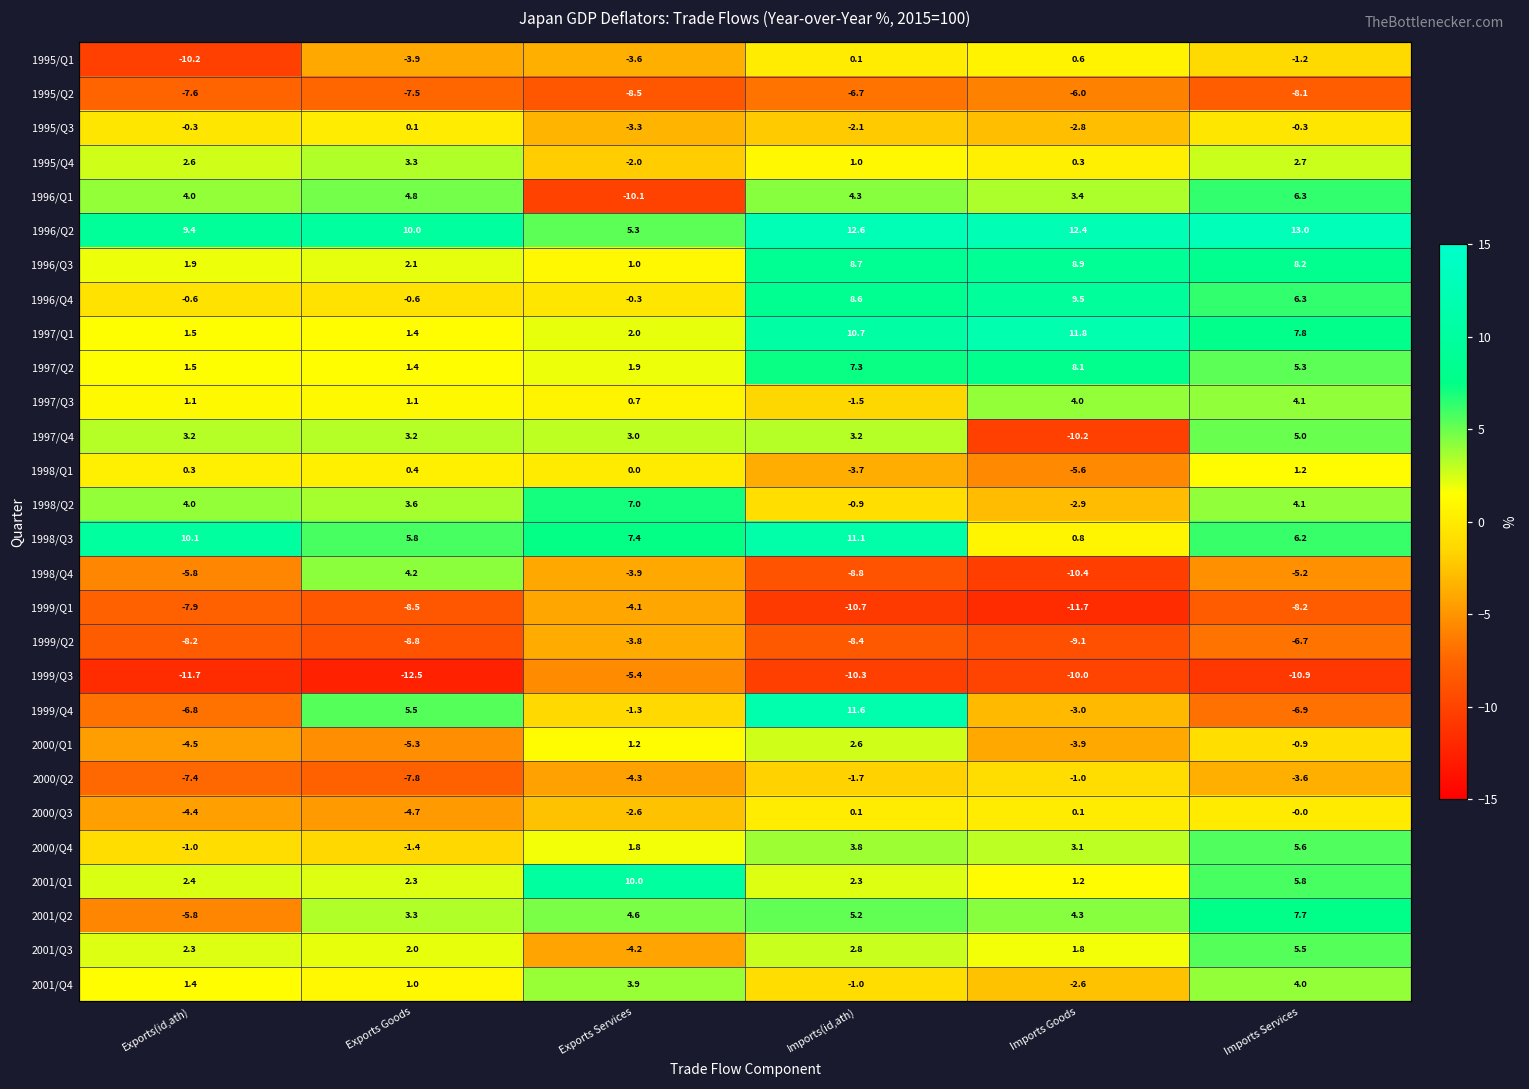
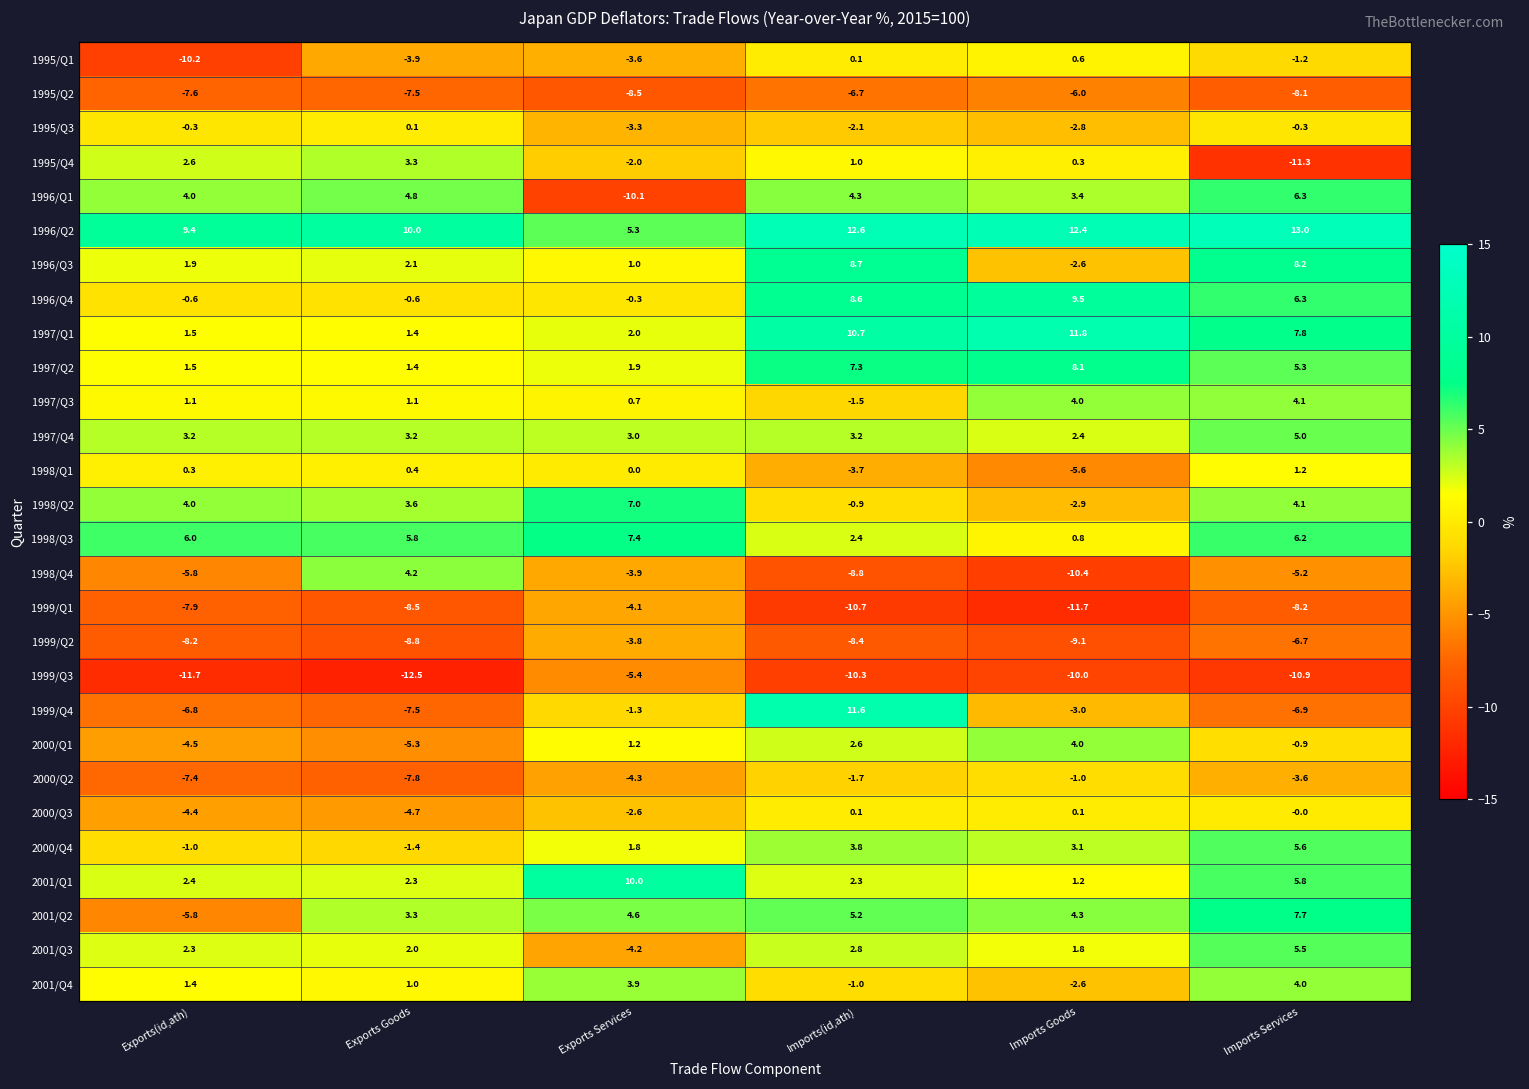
1995/Q4, Imports Services: 2.7 -> -11.3
1996/Q3, Imports Goods: 8.9 -> -2.6
1997/Q4, Imports Goods: -10.2 -> 2.4
1998/Q3, Exports(id,ath): 10.1 -> 6.0
1998/Q3, Imports(id,ath): 11.1 -> 2.4
1999/Q4, Exports Goods: 5.5 -> -7.5
2000/Q1, Imports Goods: -3.9 -> 4.0
